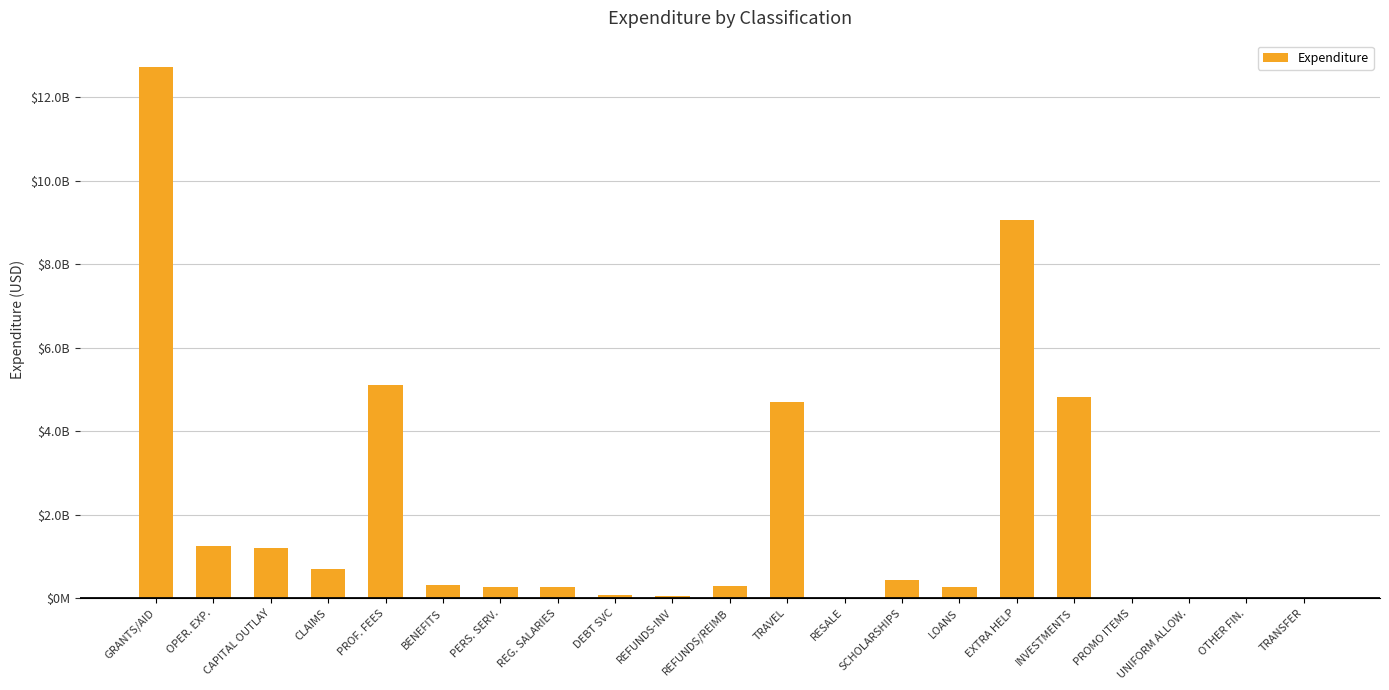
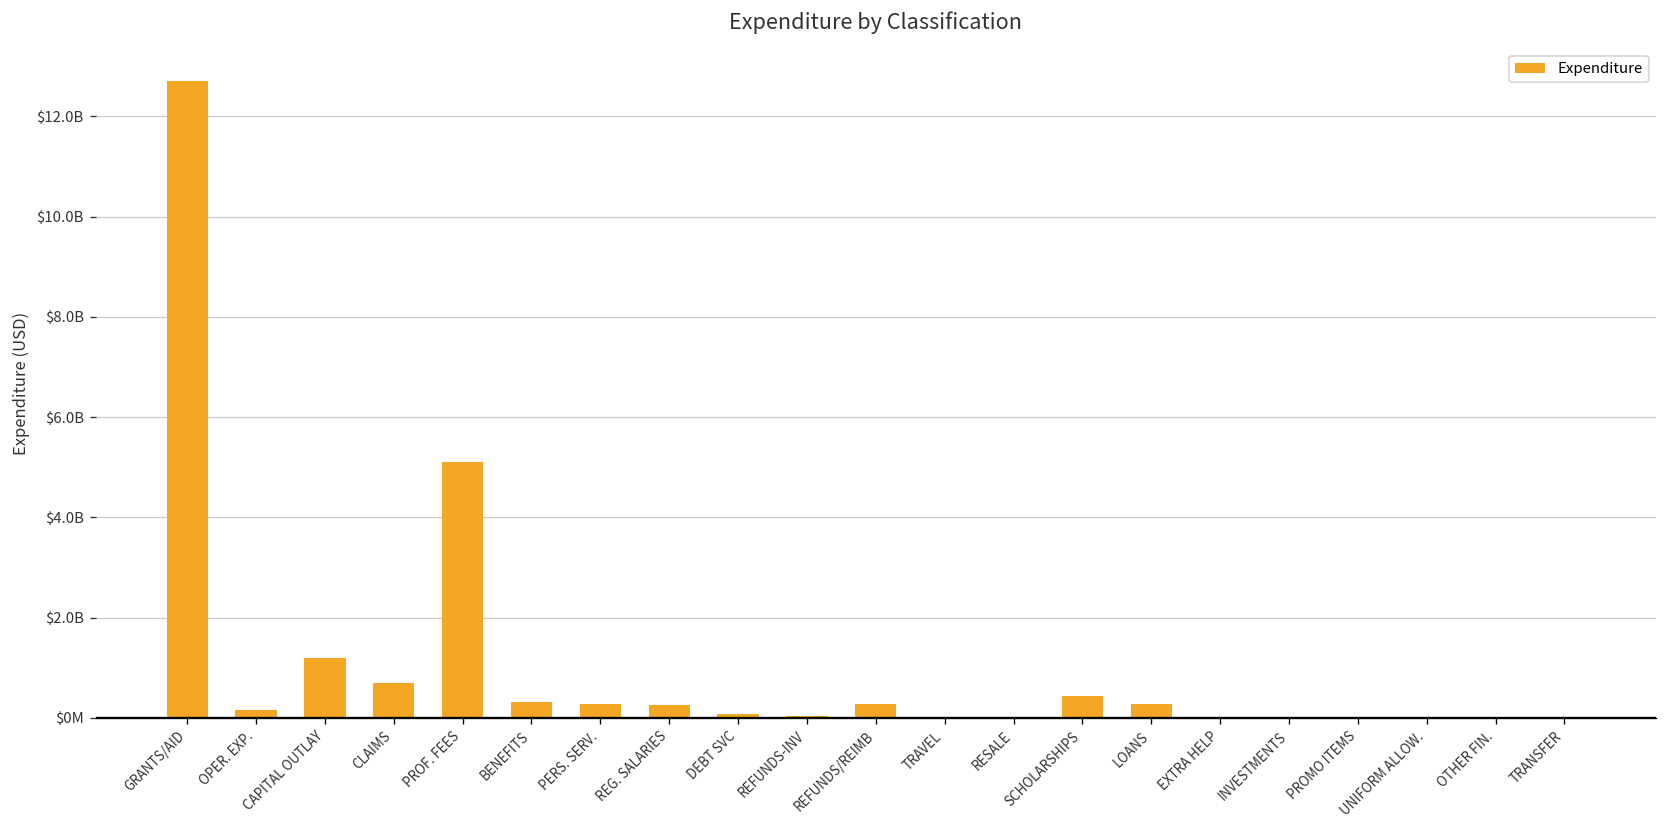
OPER. EXP.: $1300000000 -> $100000000
TRAVEL: $4700000000 -> $0
EXTRA HELP: $9100000000 -> $0
INVESTMENTS: $4800000000 -> $0
